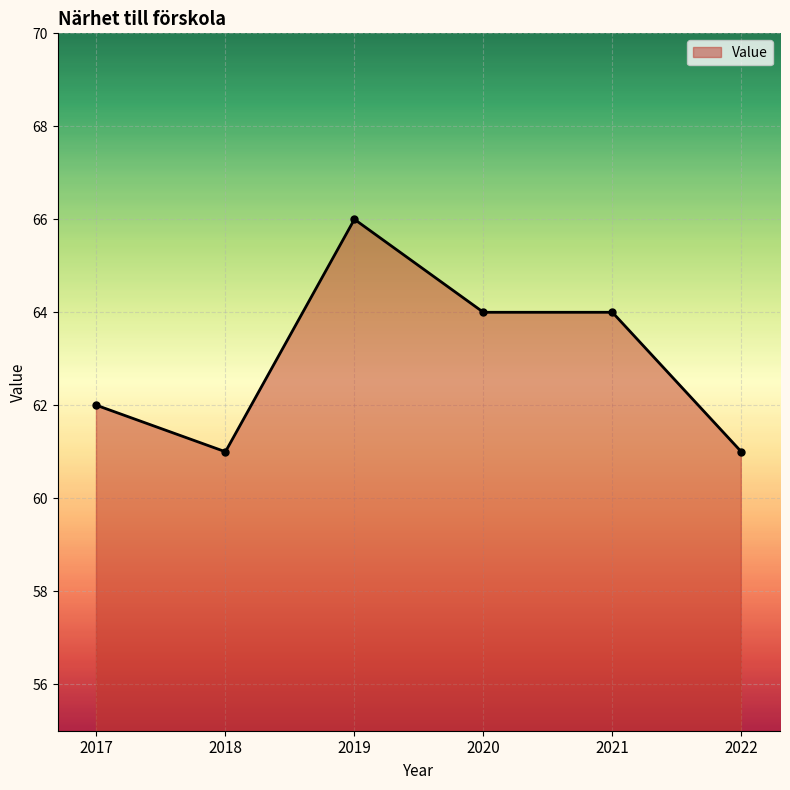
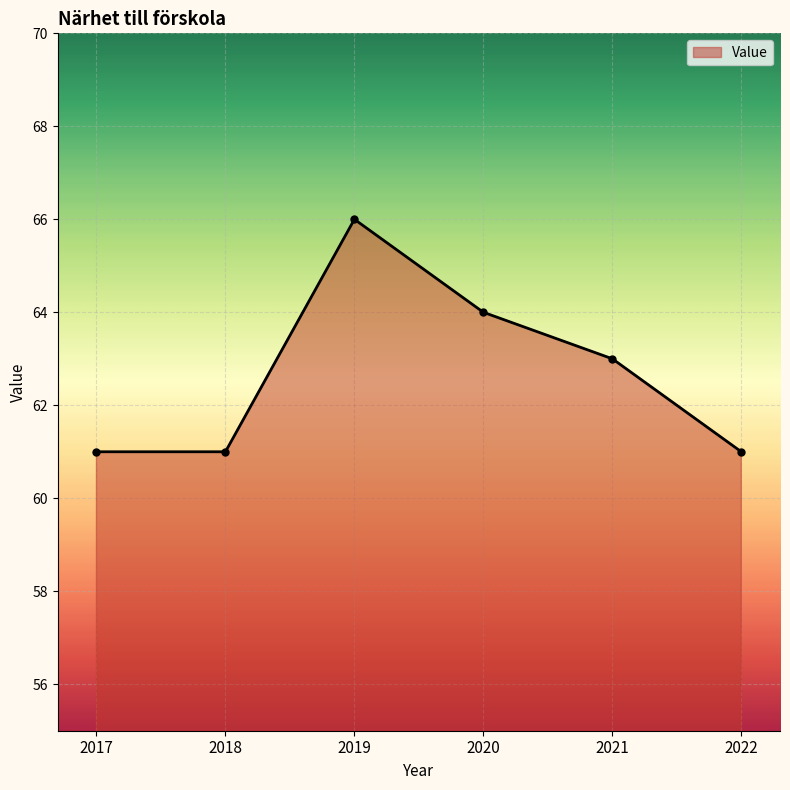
2017: 62 -> 61
2021: 64 -> 63
